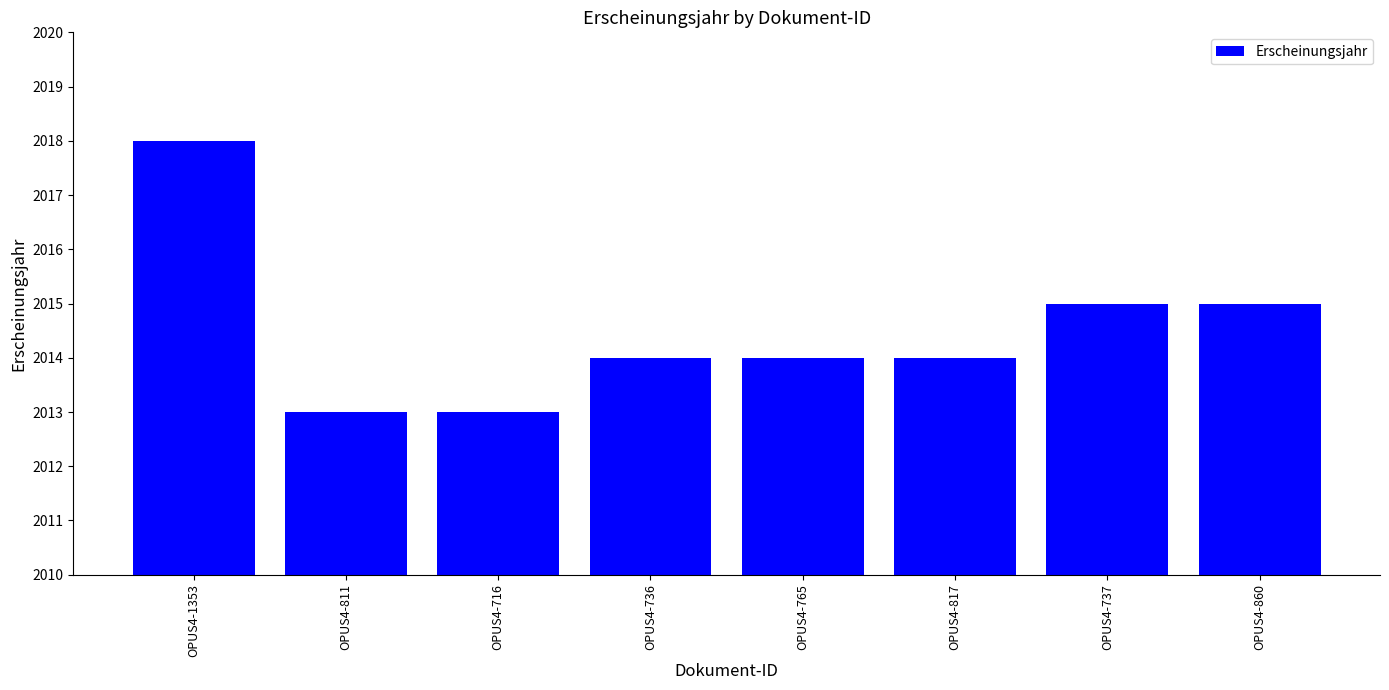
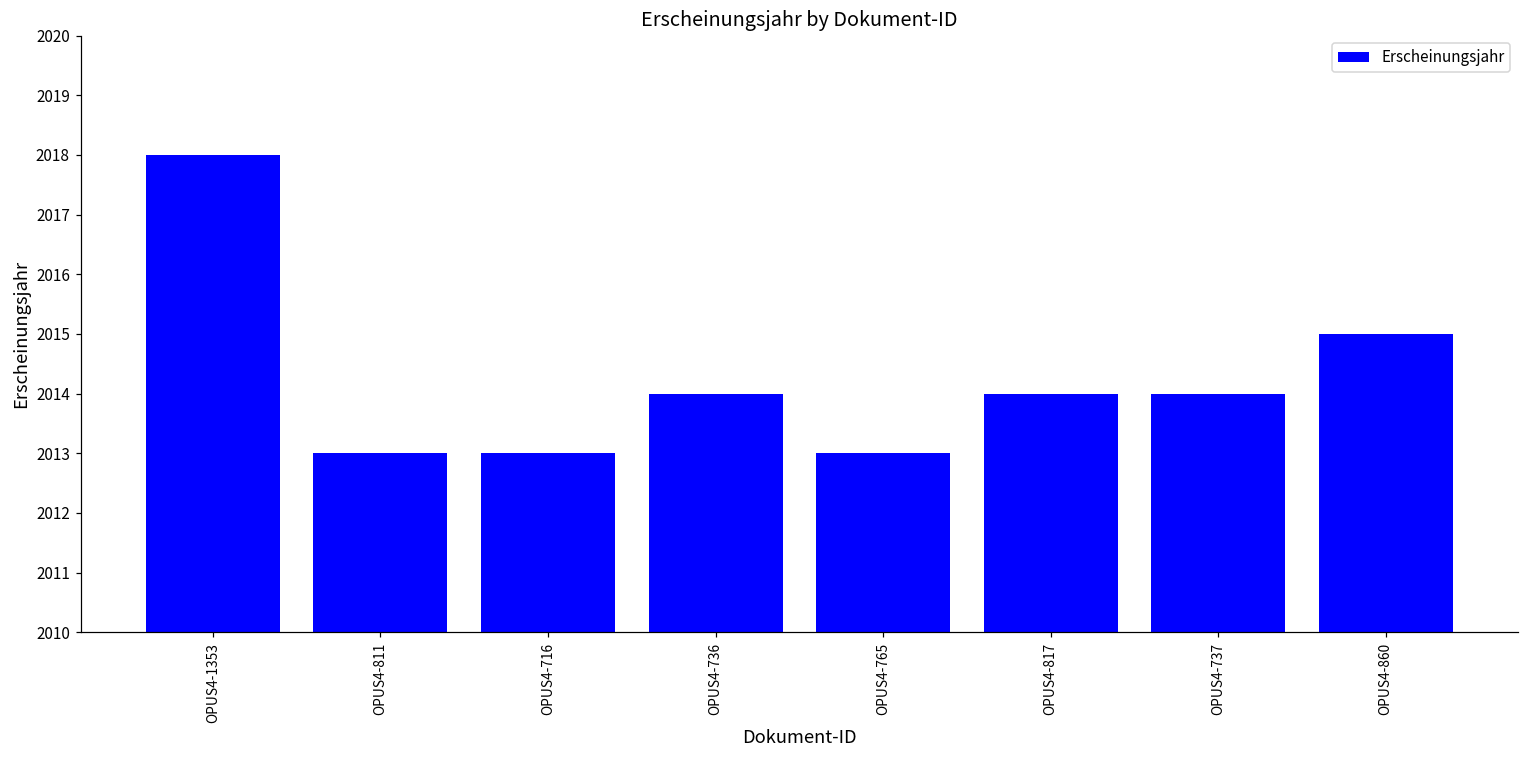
OPUS4-765: 2014 -> 2013
OPUS4-737: 2015 -> 2014
